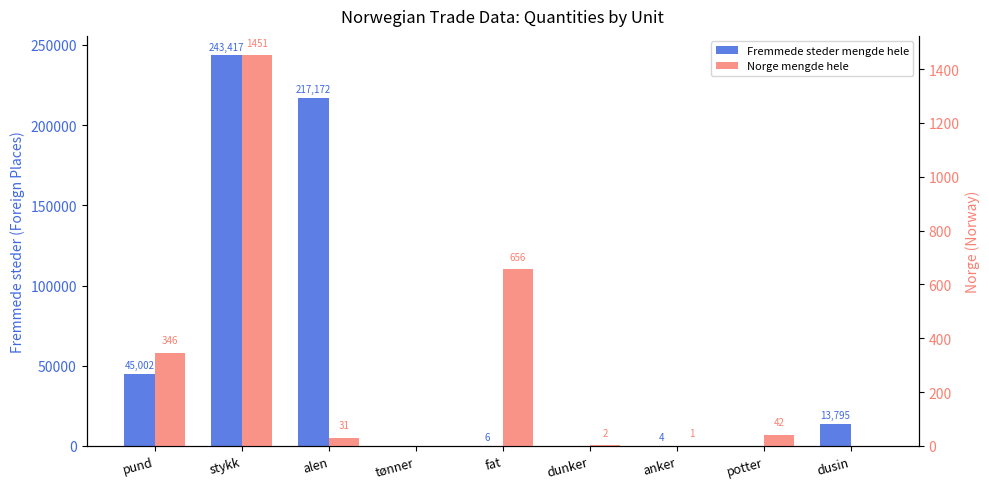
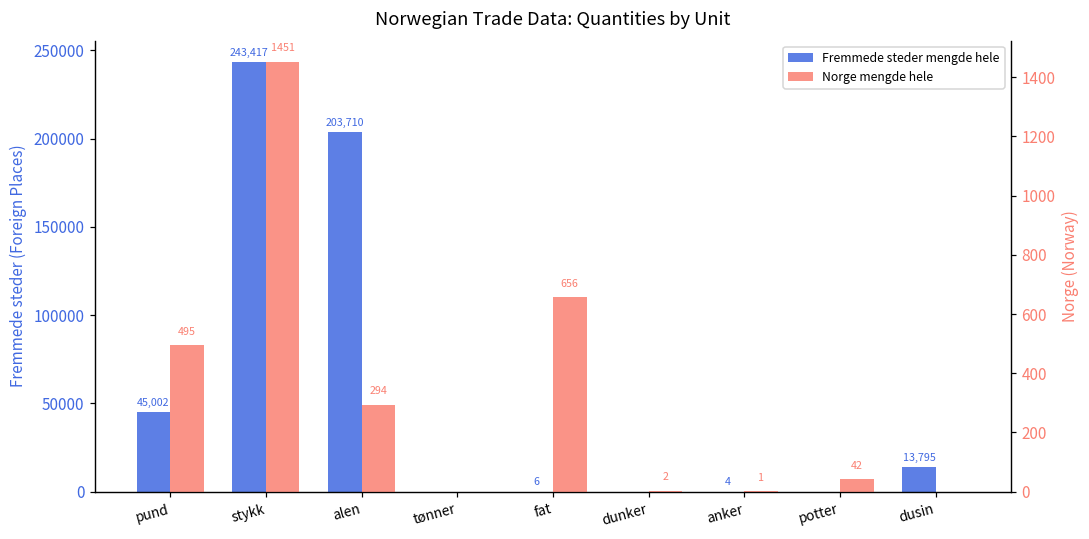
Fremmede steder mengde hele, alen: 217,172 -> 203,710
Norge mengde hele, pund: 346 -> 495
Norge mengde hele, alen: 31 -> 294
